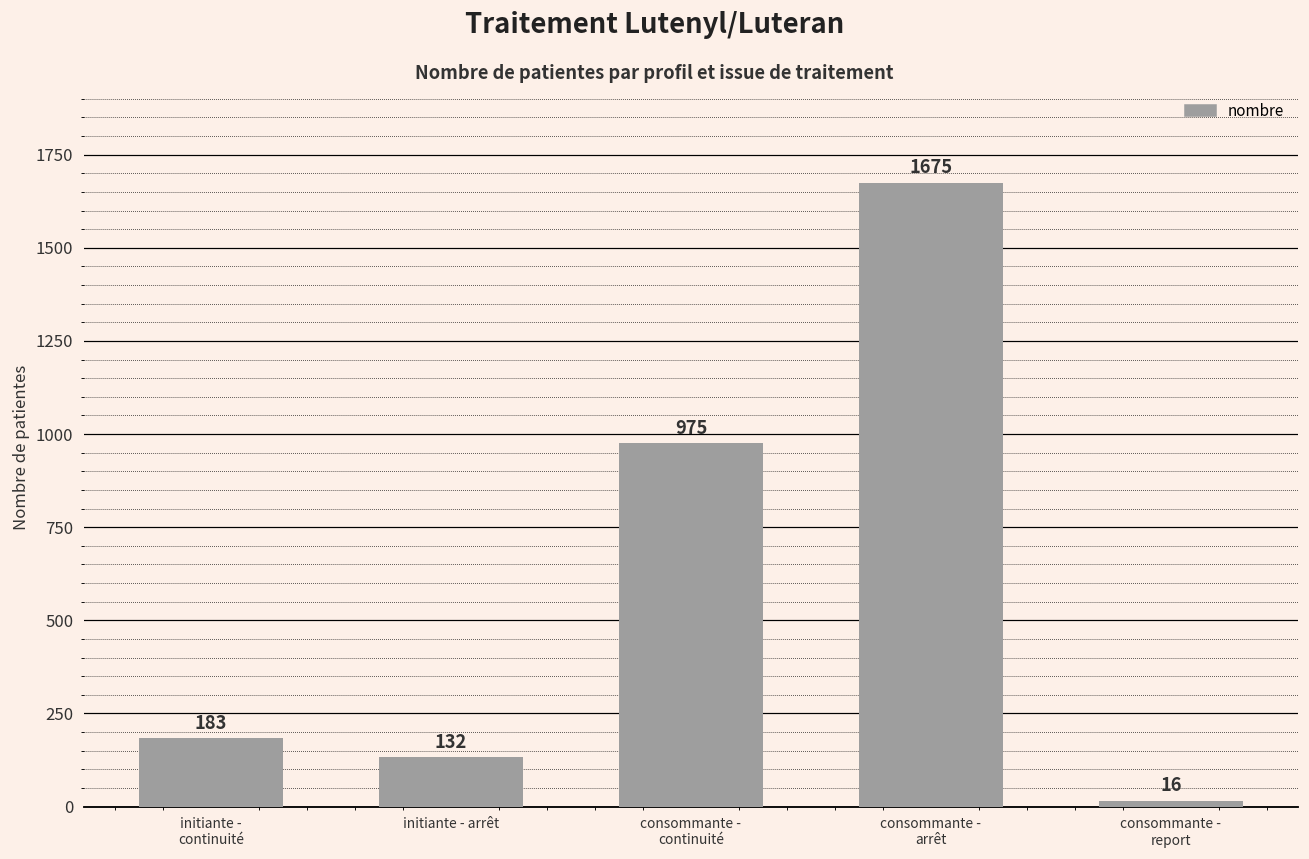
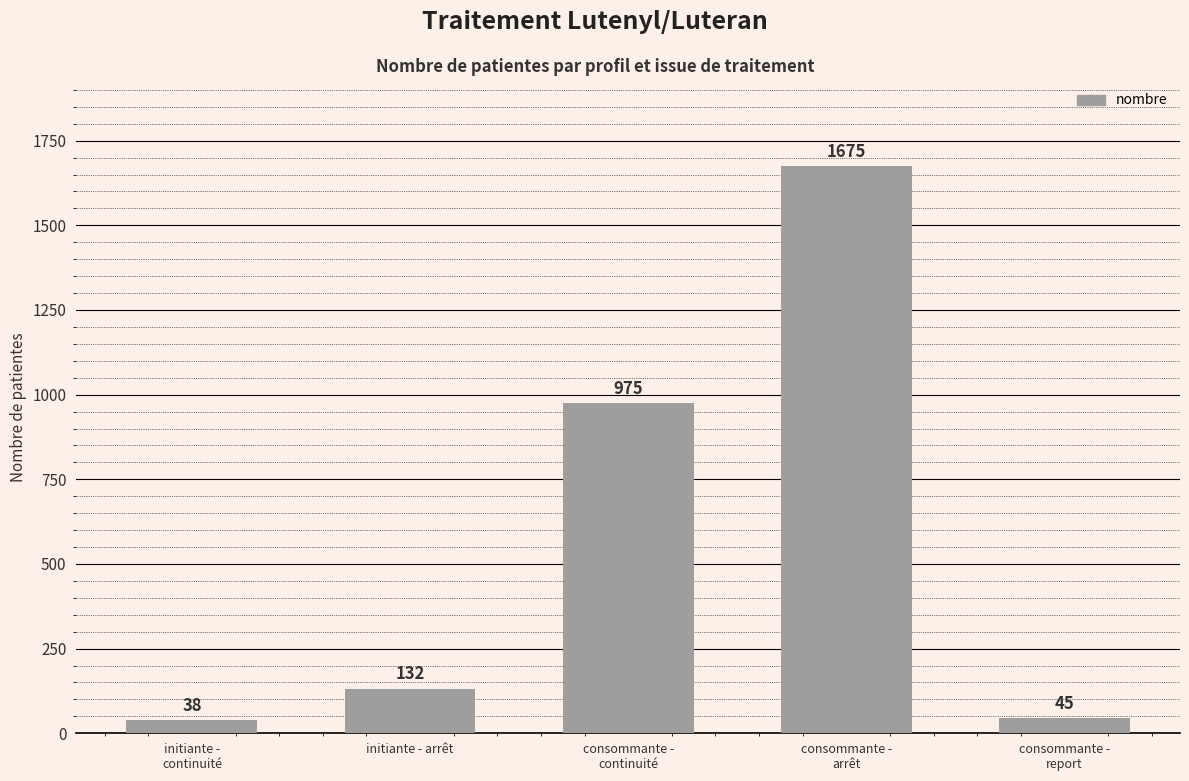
initiante - continuité: 183 -> 38
consommante - report: 16 -> 45
